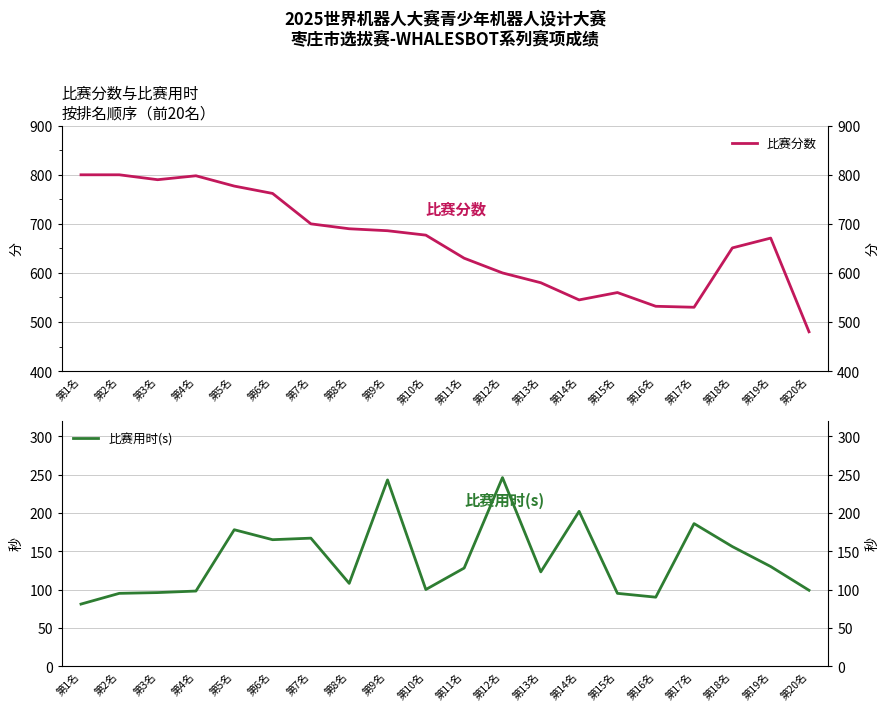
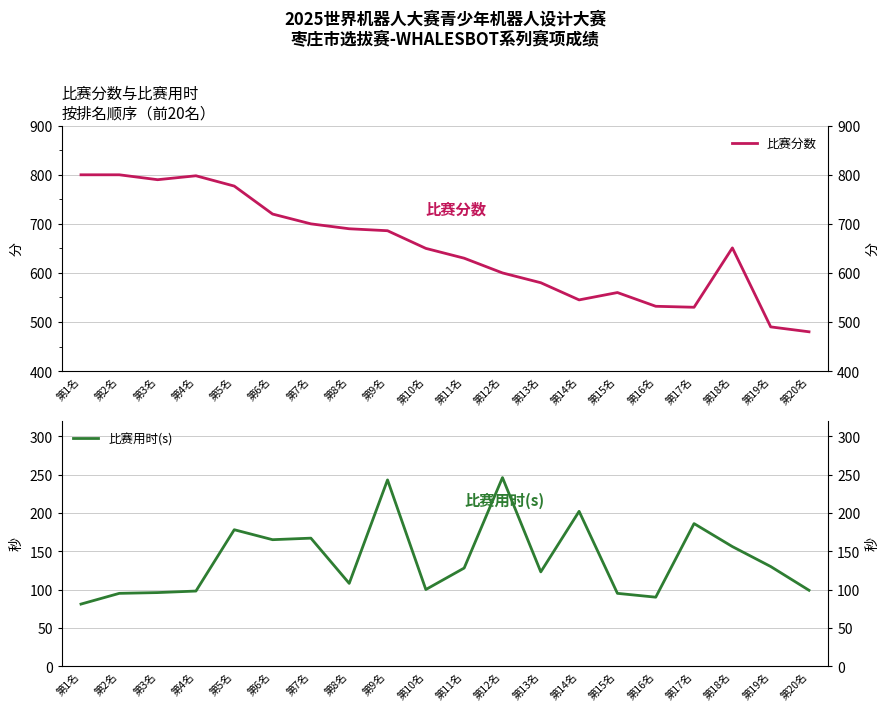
比赛分数与比赛用时 按排名顺序（前20名）, 第6名: 760 -> 720
比赛分数与比赛用时 按排名顺序（前20名）, 第10名: 680 -> 650
比赛分数与比赛用时 按排名顺序（前20名）, 第19名: 670 -> 490
